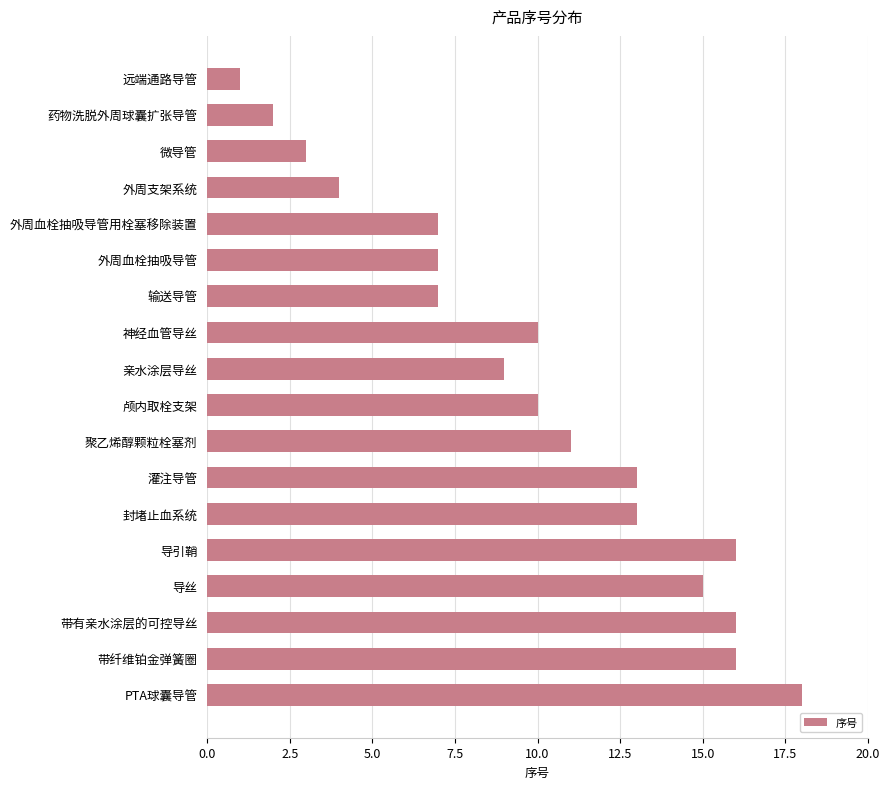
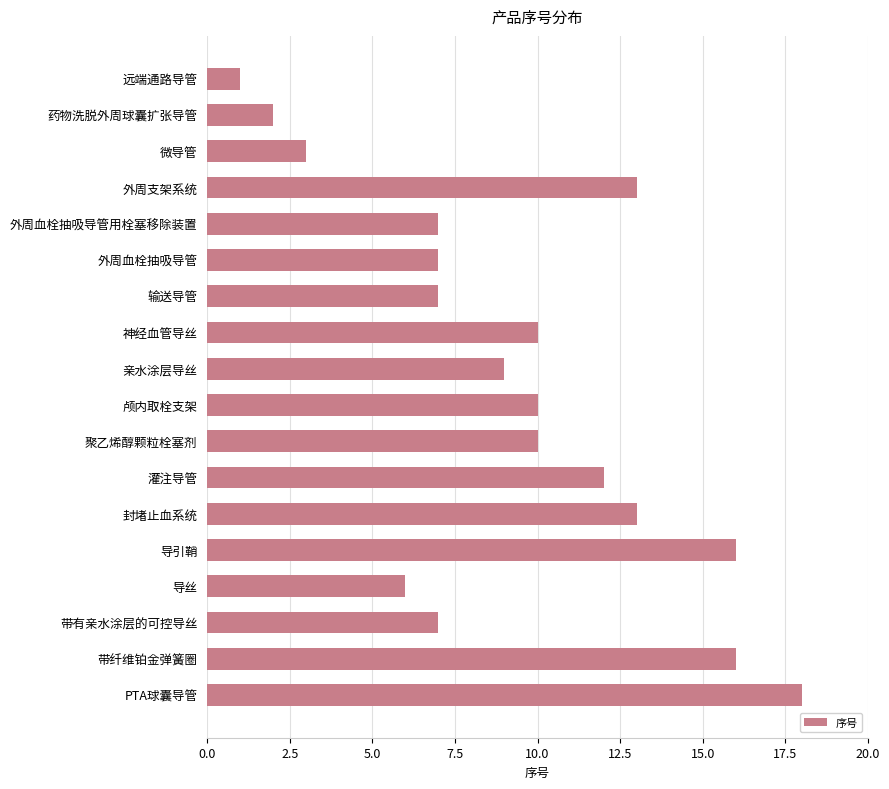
外周支架系统: 4 -> 13
聚乙烯醇颗粒栓塞剂: 11 -> 10
灌注导管: 13 -> 12
导丝: 15 -> 6
带有亲水涂层的可控导丝: 16 -> 7
